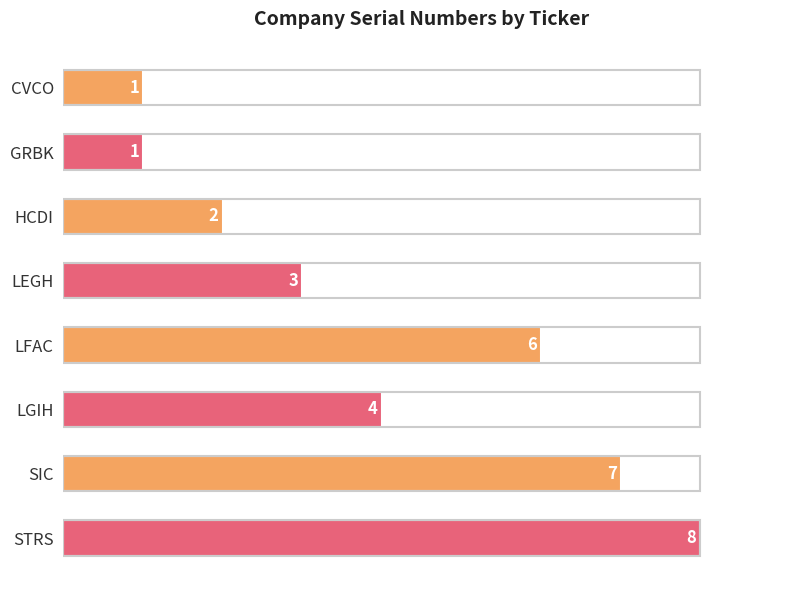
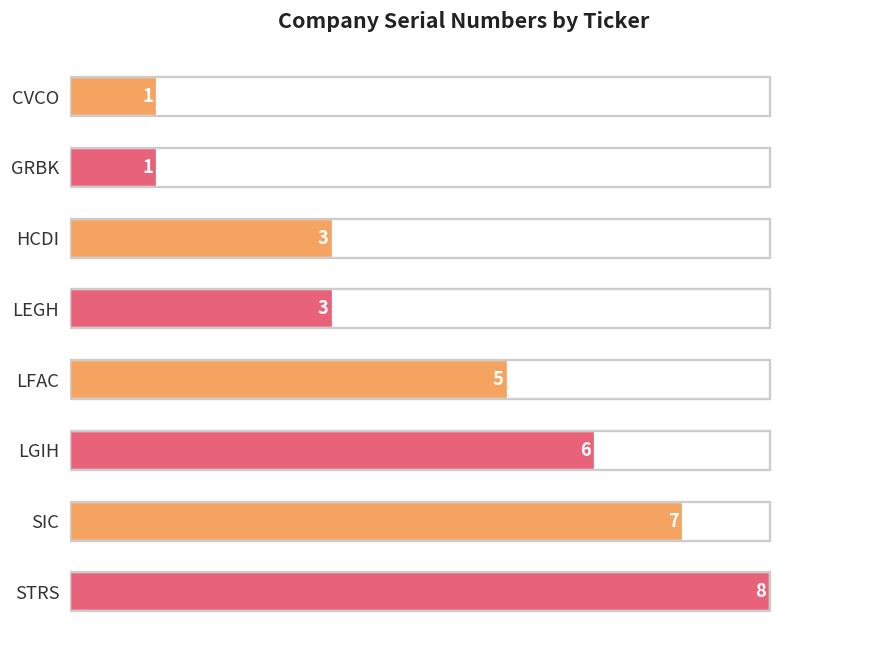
HCDI: 2 -> 3
LFAC: 6 -> 5
LGIH: 4 -> 6
